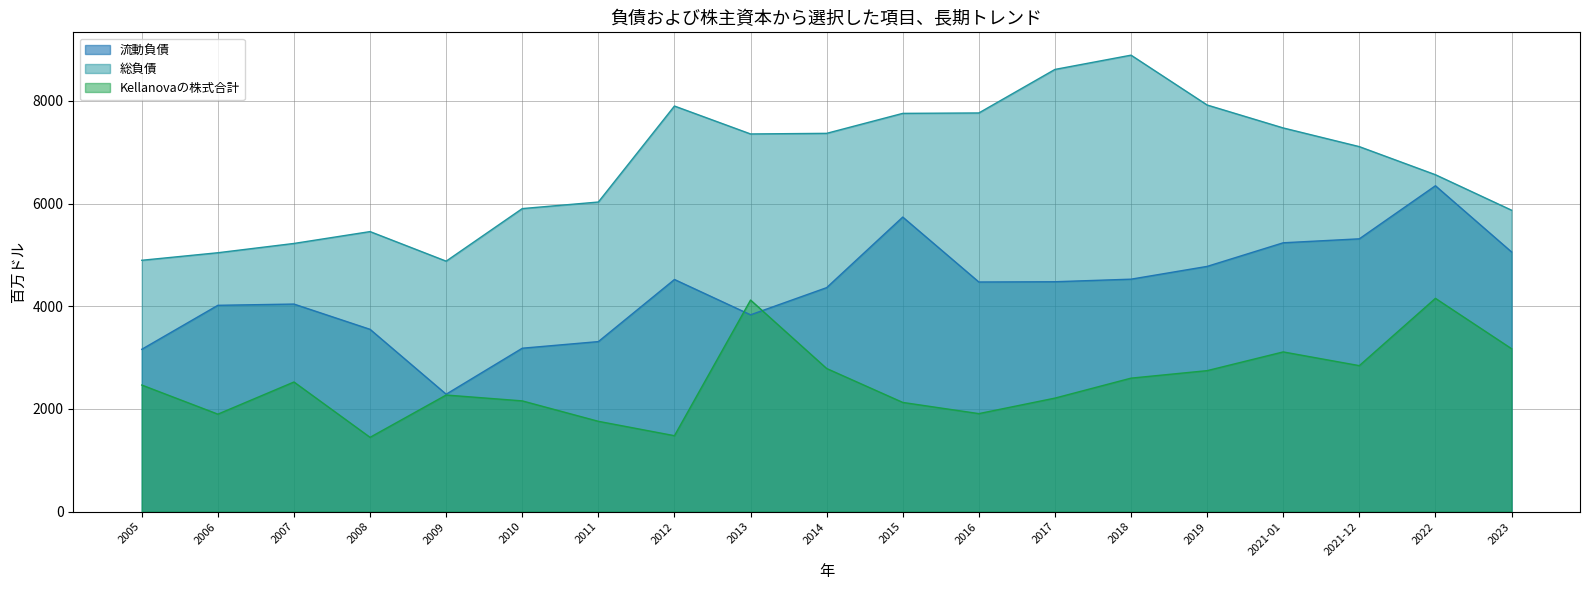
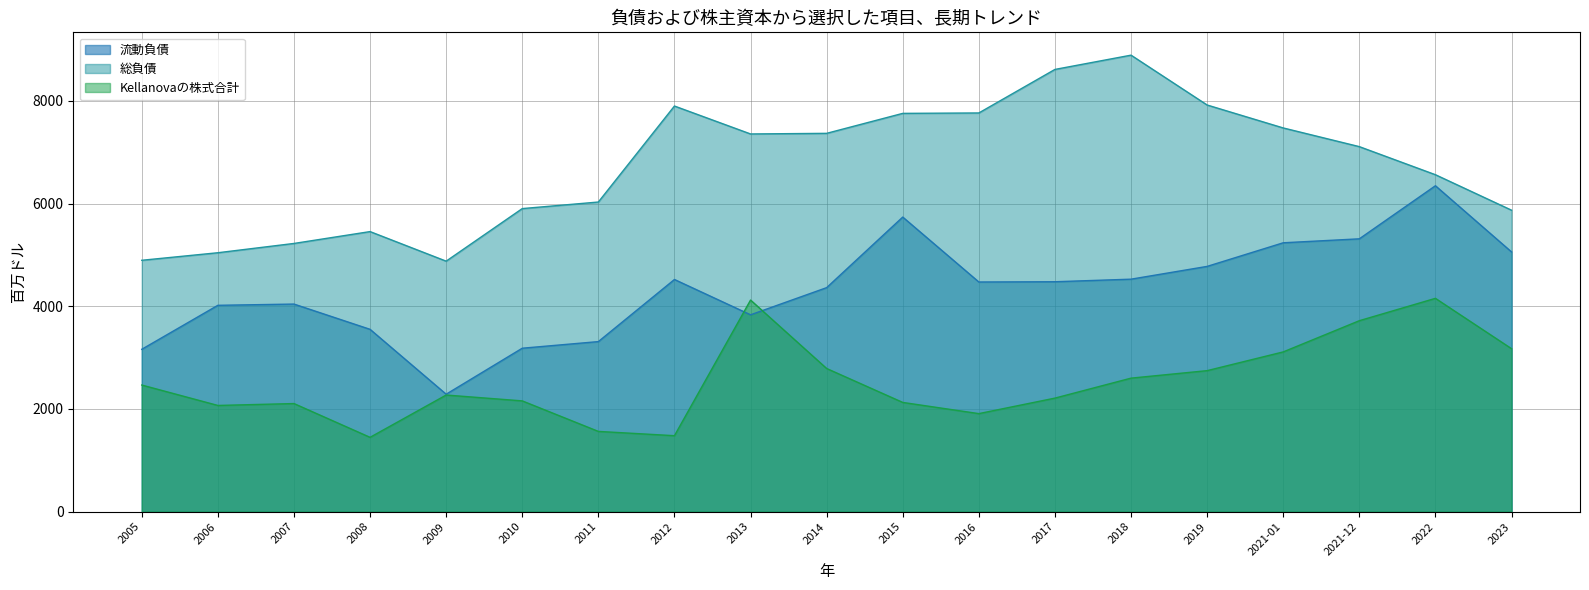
Kellanovaの株式合計, 2006: 1900 -> 2100
Kellanovaの株式合計, 2007: 2500 -> 2100
Kellanovaの株式合計, 2011: 1800 -> 1600
Kellanovaの株式合計, 2021-12: 2800 -> 3700
